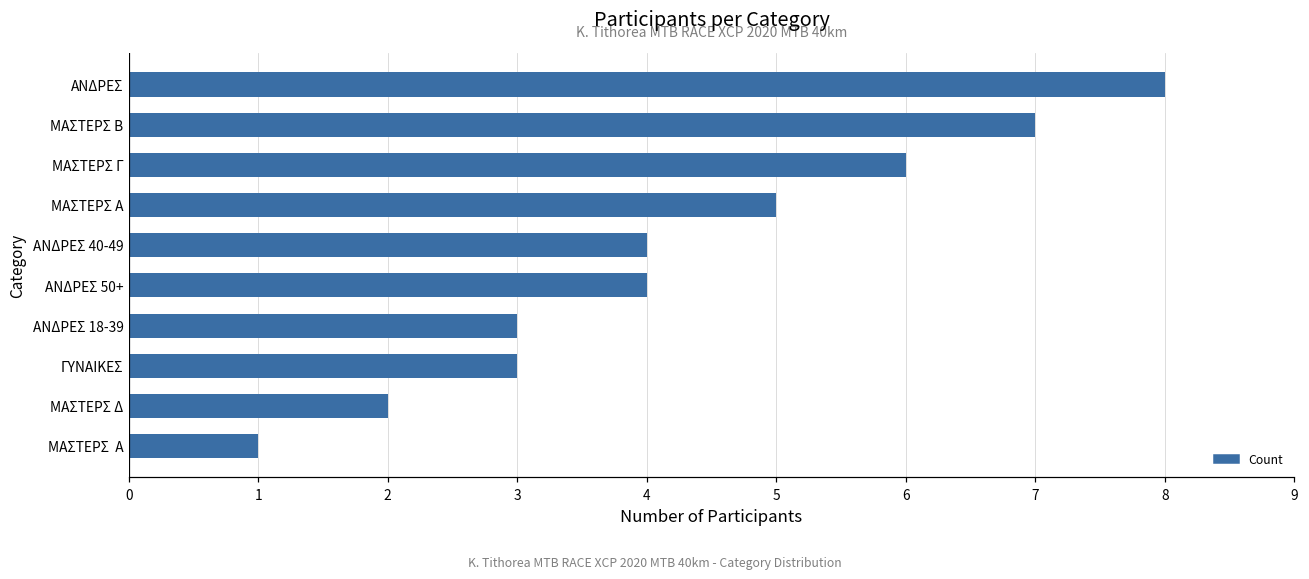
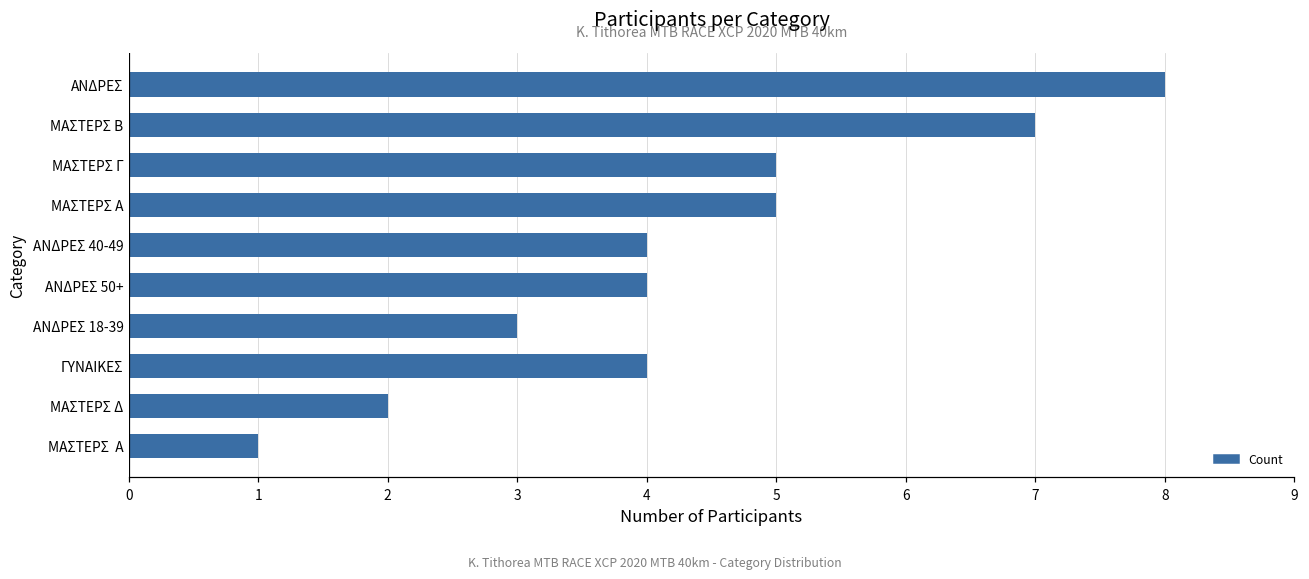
ΜΑΣΤΕΡΣ Γ: 6 -> 5
ΓΥΝΑΙΚΕΣ: 3 -> 4
